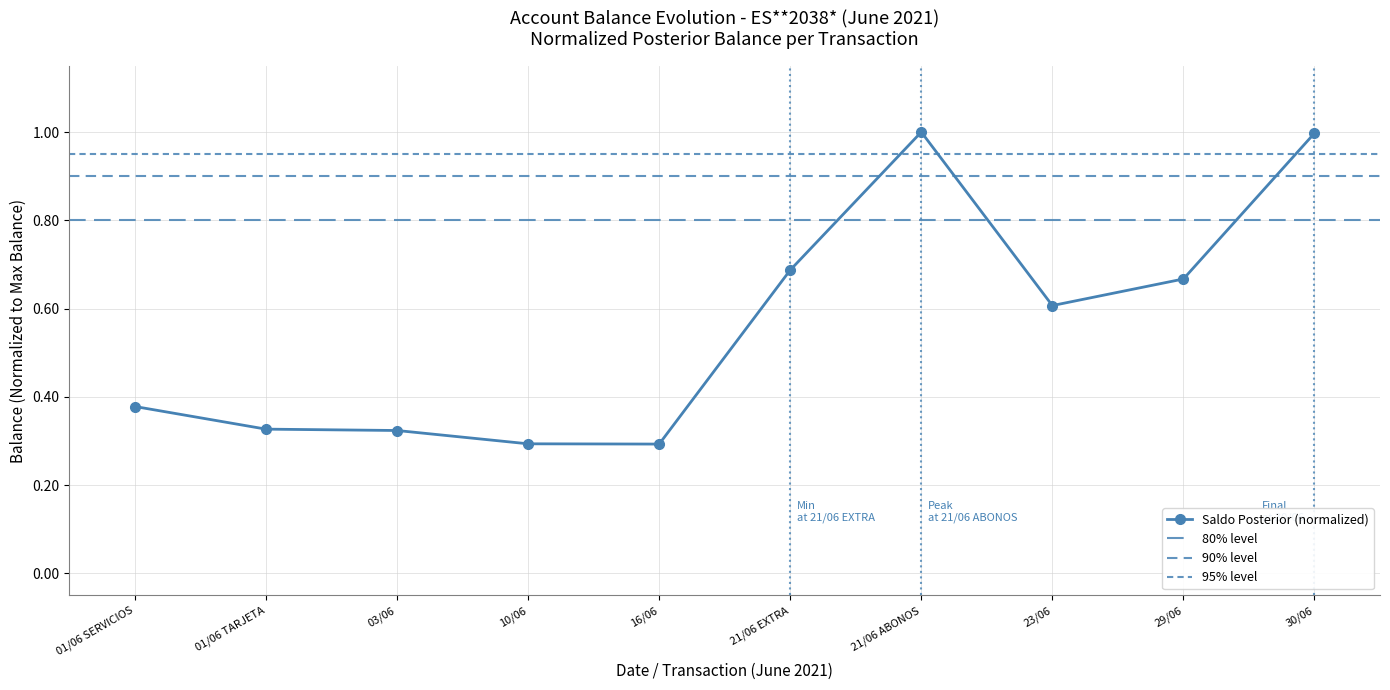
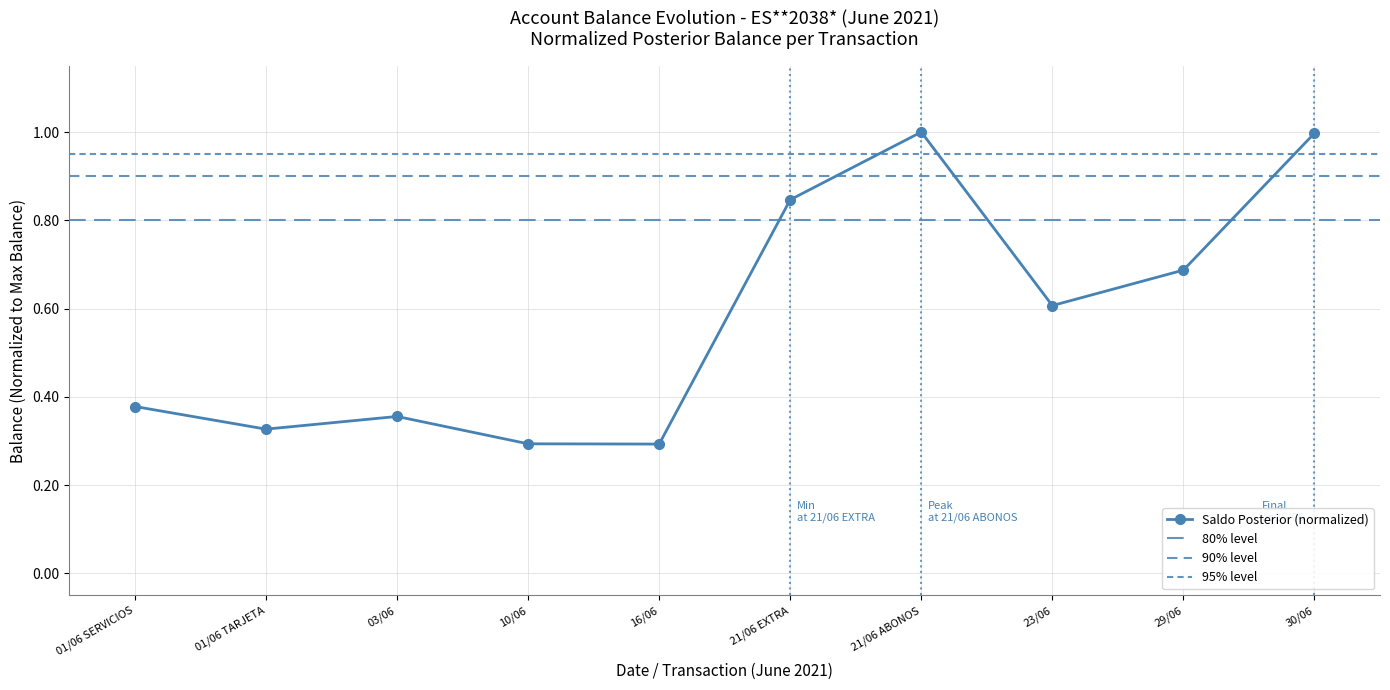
03/06: 0.32 -> 0.36
21/06 EXTRA: 0.69 -> 0.85
29/06: 0.67 -> 0.69
